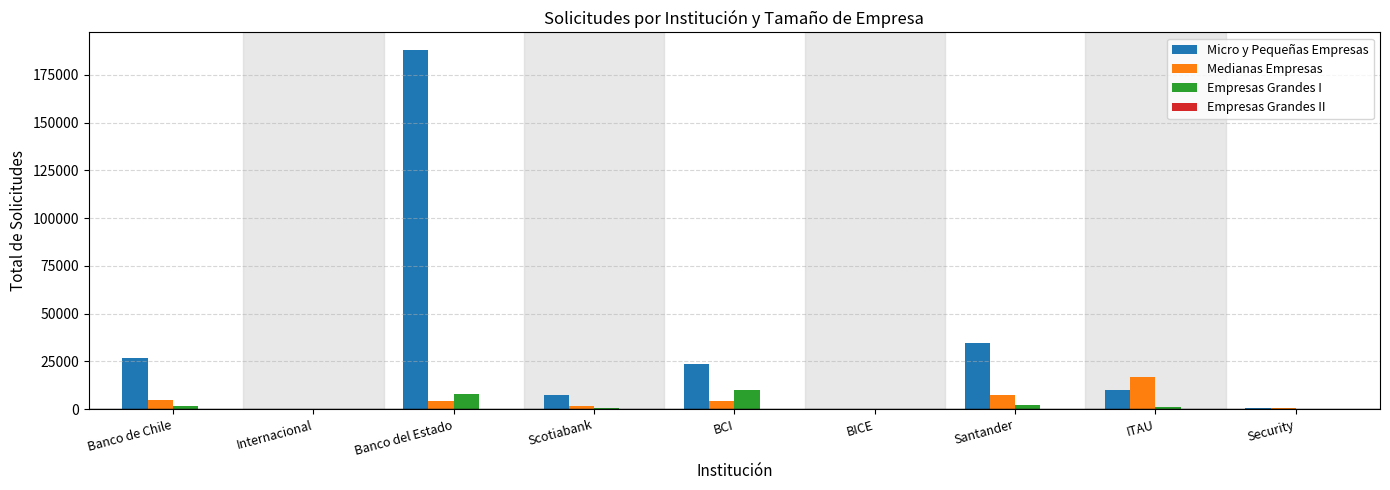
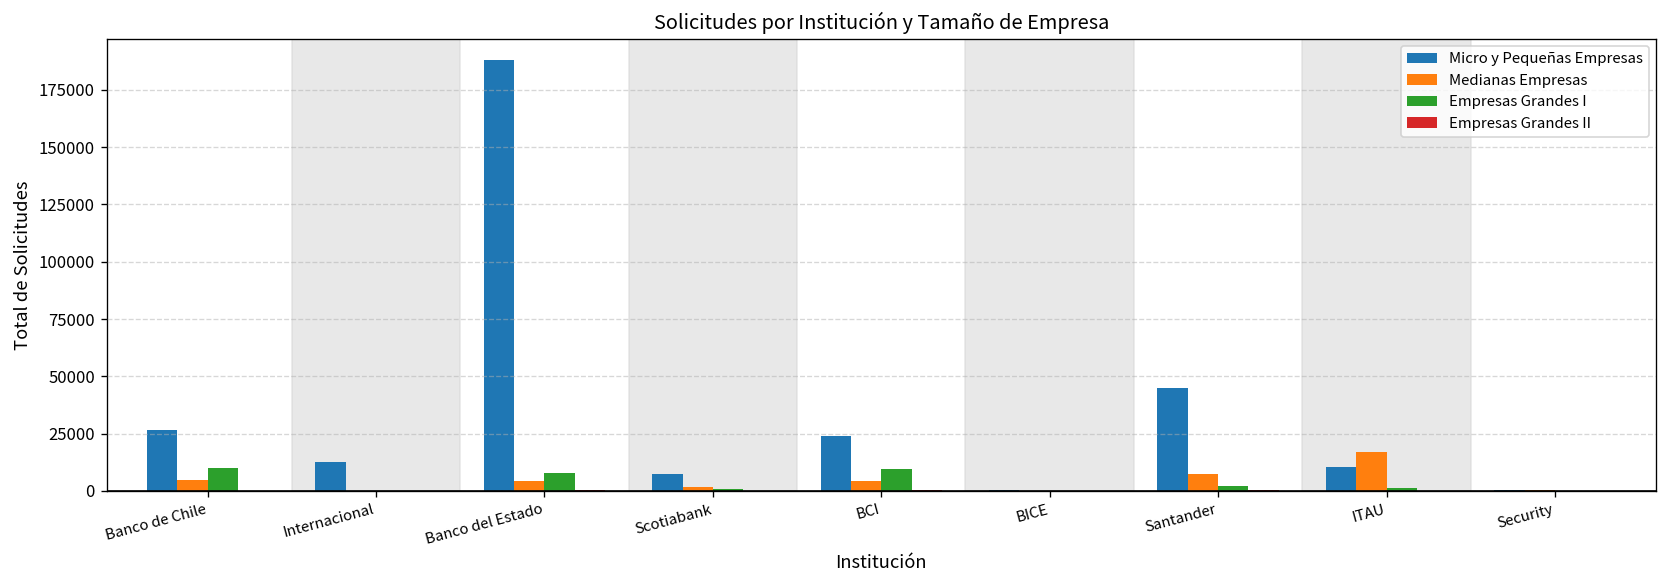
Empresas Grandes I, Banco de Chile: 2000 -> 10000
Micro y Pequeñas Empresas, Internacional: 0 -> 13000
Micro y Pequeñas Empresas, Santander: 35000 -> 45000
